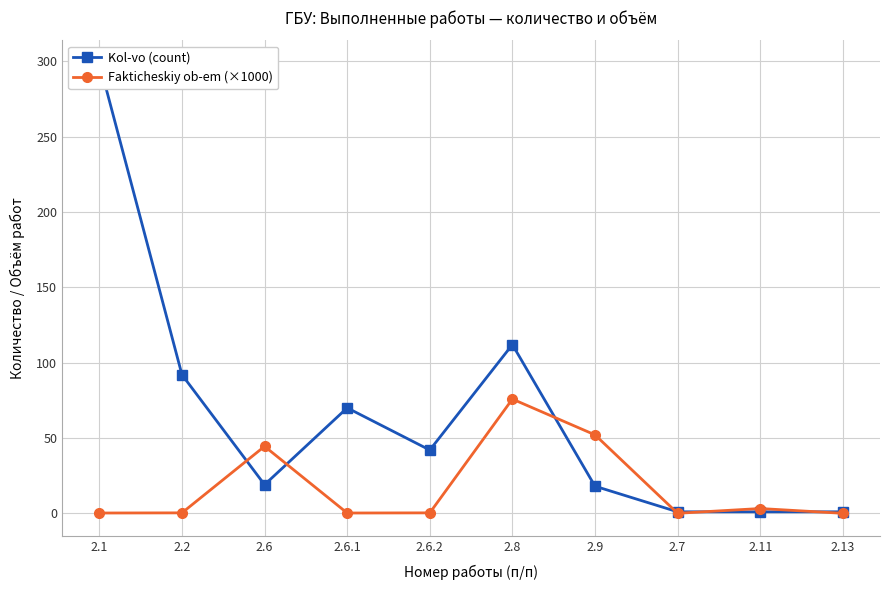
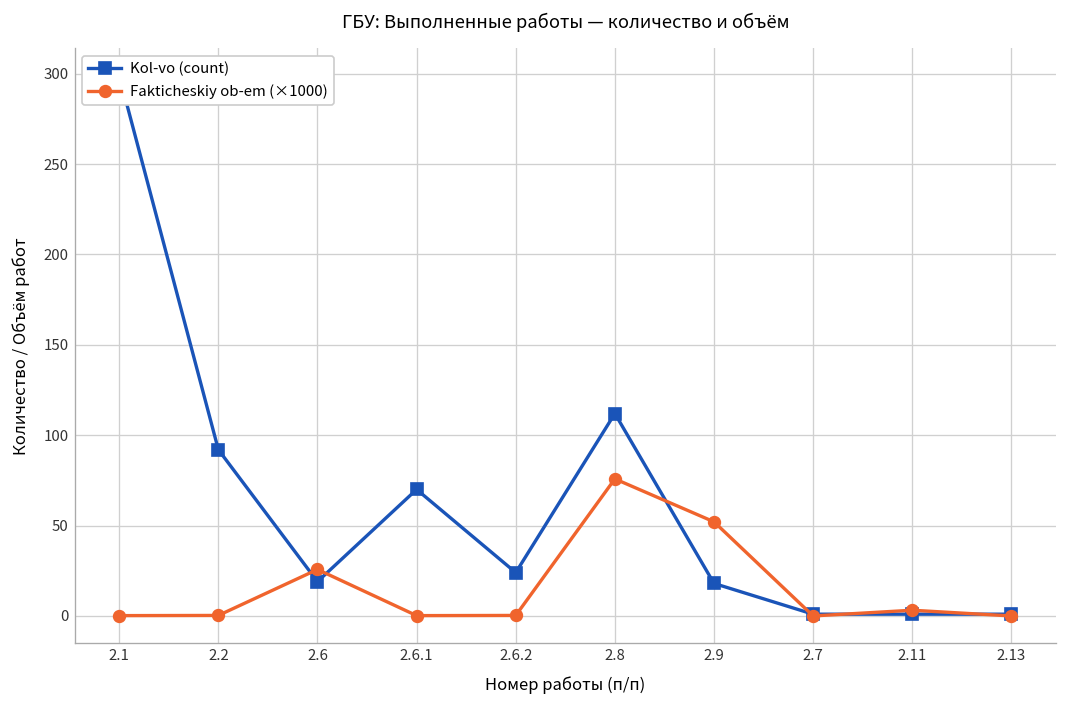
Fakticheskiy ob-em (×1000), 2.6: 44 -> 26
Kol-vo (count), 2.6.2: 42 -> 24
